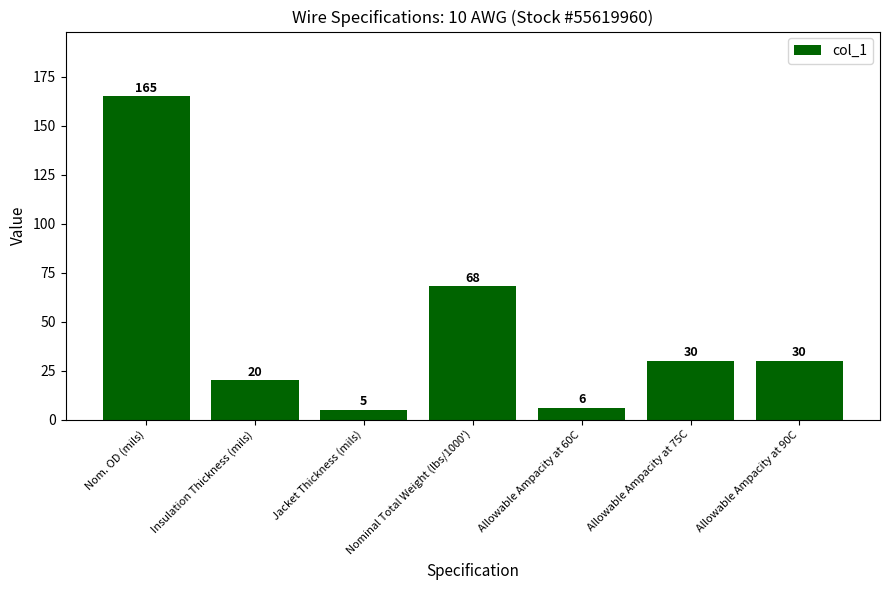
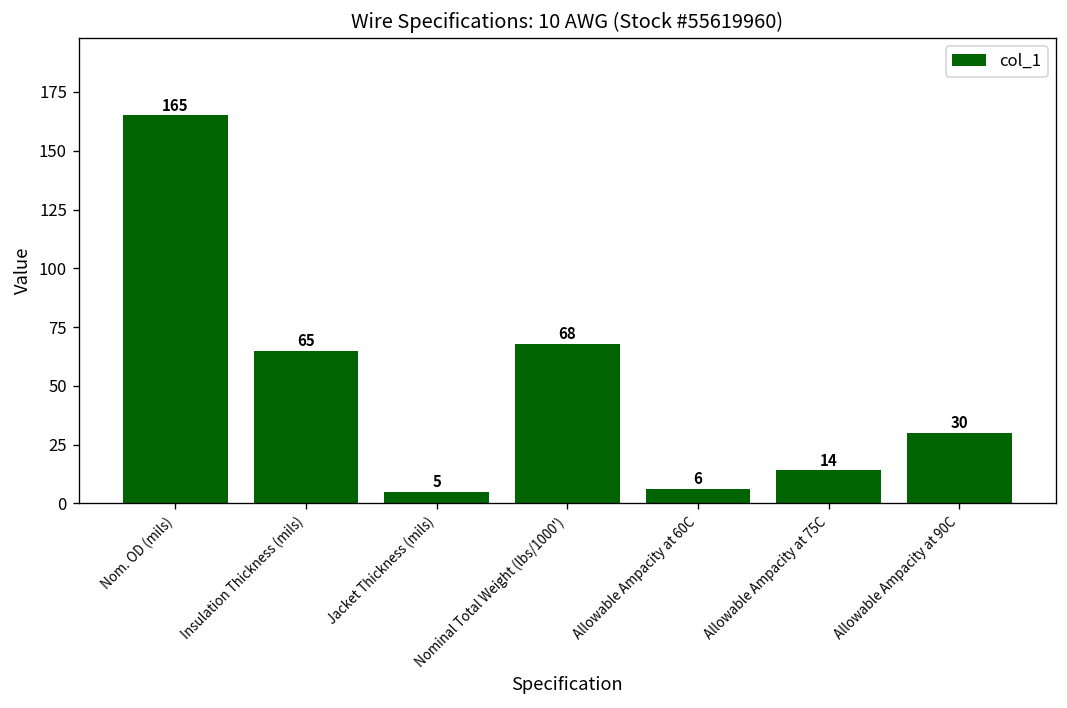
Insulation Thickness (mils): 20 -> 65
Allowable Ampacity at 75C: 30 -> 14
